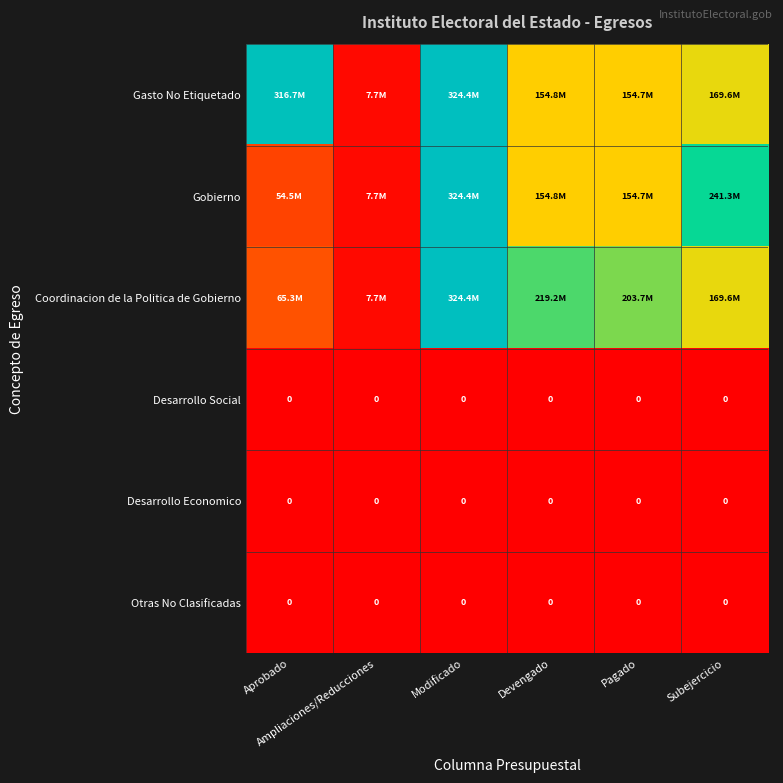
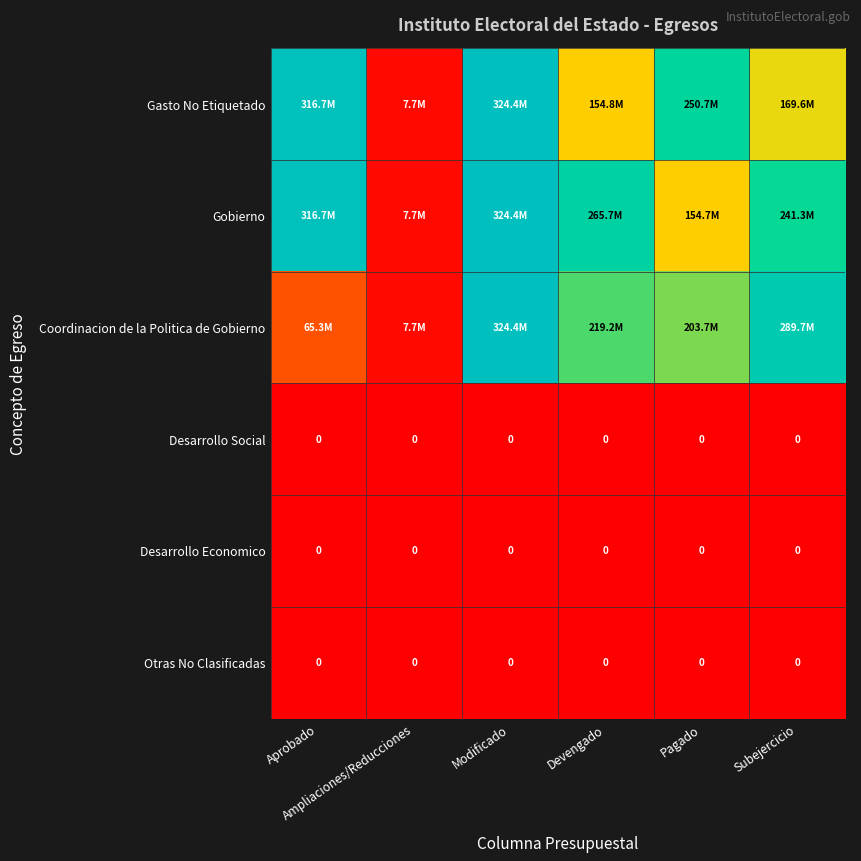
Gasto No Etiquetado, Pagado: 154.7M -> 250.7M
Gobierno, Aprobado: 54.5M -> 316.7M
Gobierno, Devengado: 154.8M -> 265.7M
Coordinacion de la Politica de Gobierno, Subejercicio: 169.6M -> 289.7M
